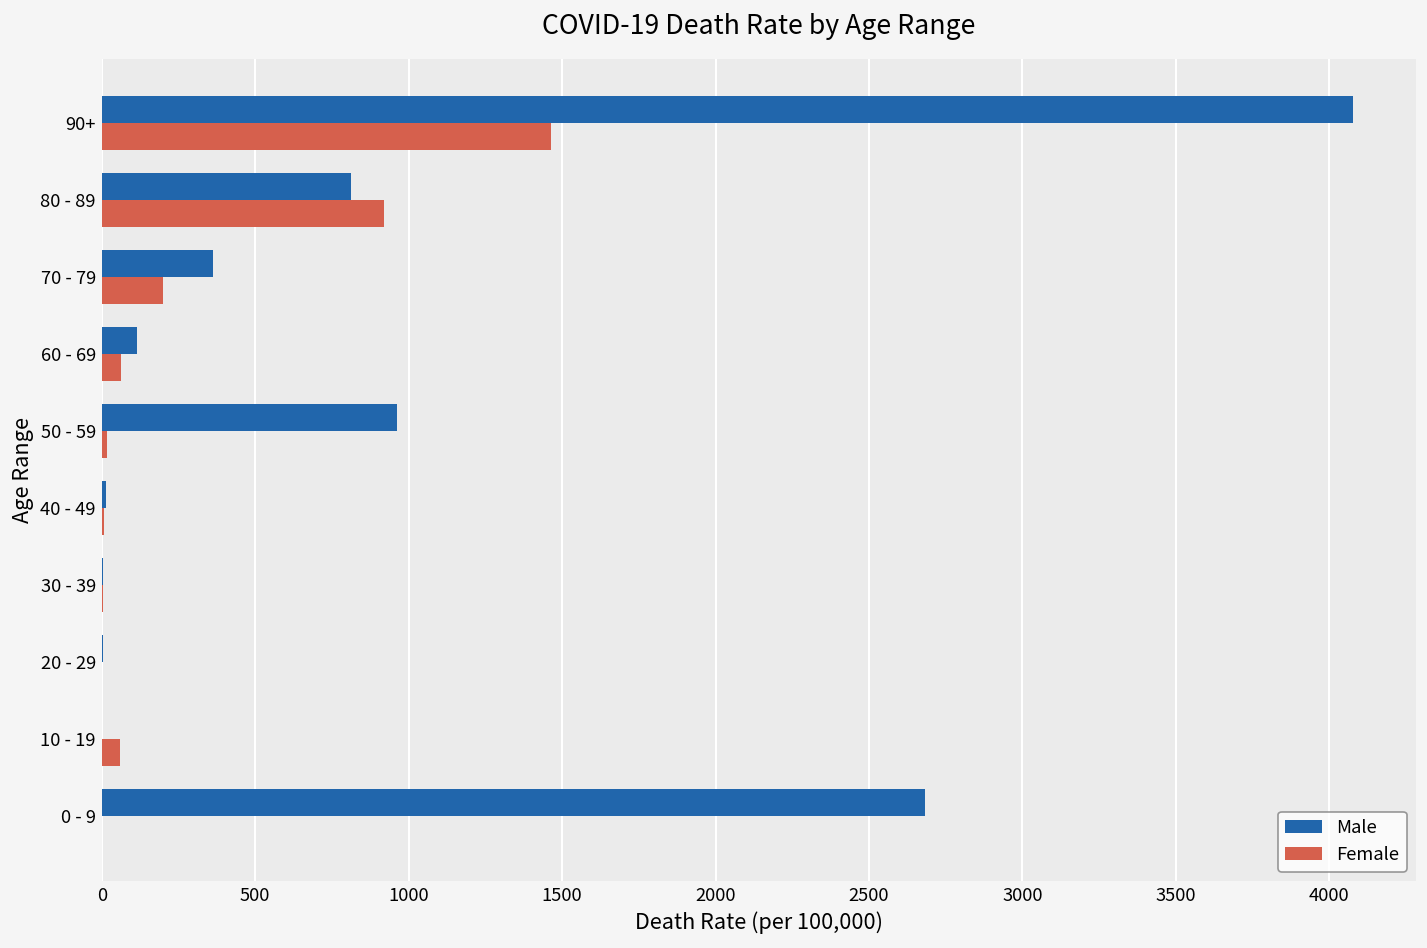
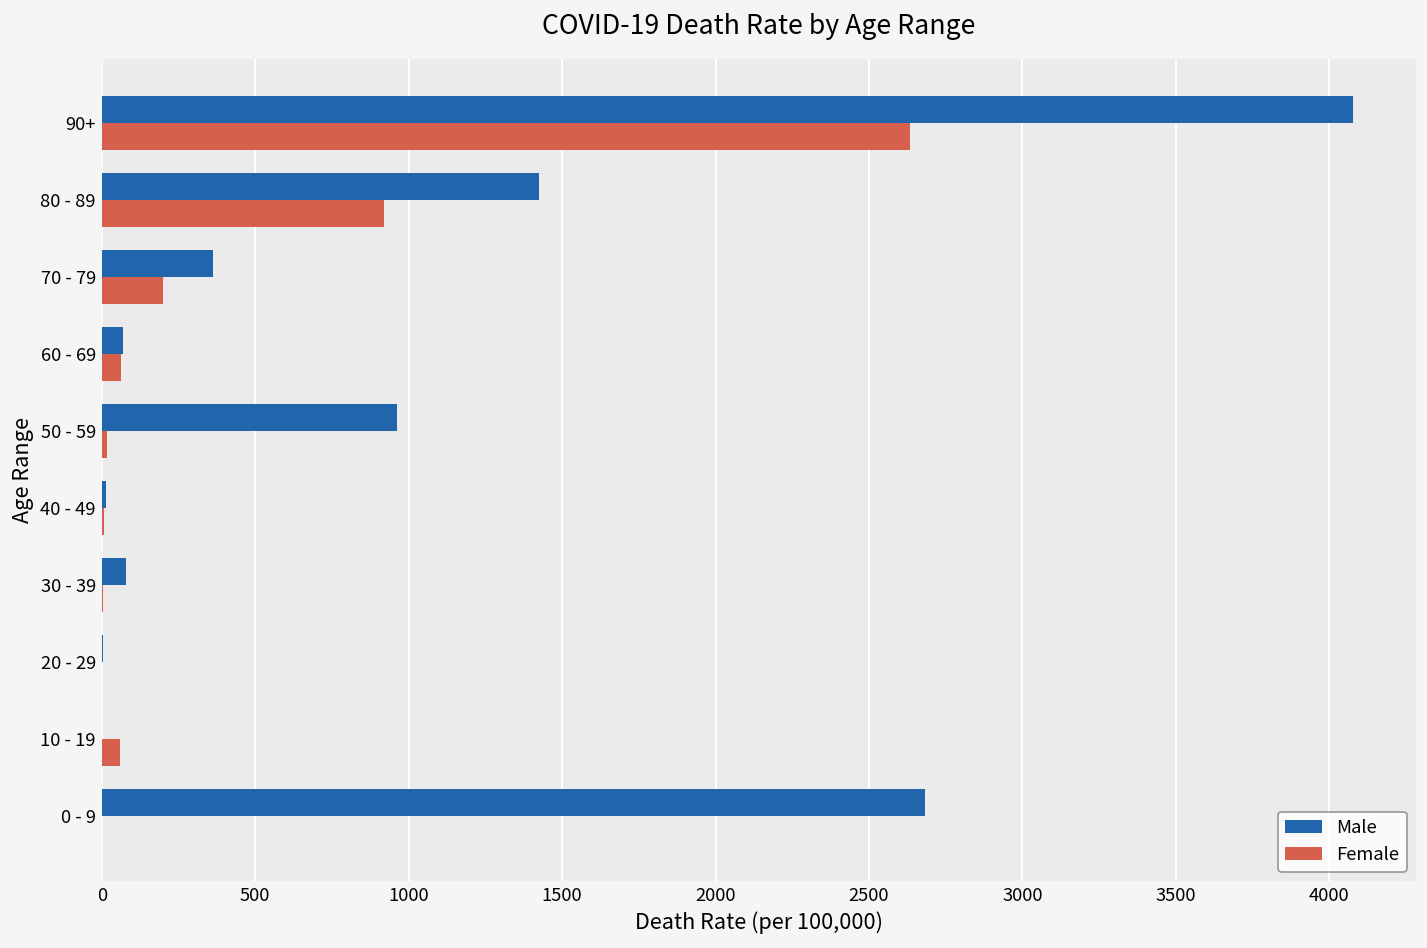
Female, 90+: 1460 -> 2640
Male, 80 - 89: 810 -> 1420
Male, 60 - 69: 120 -> 70
Male, 30 - 39: 0 -> 80
